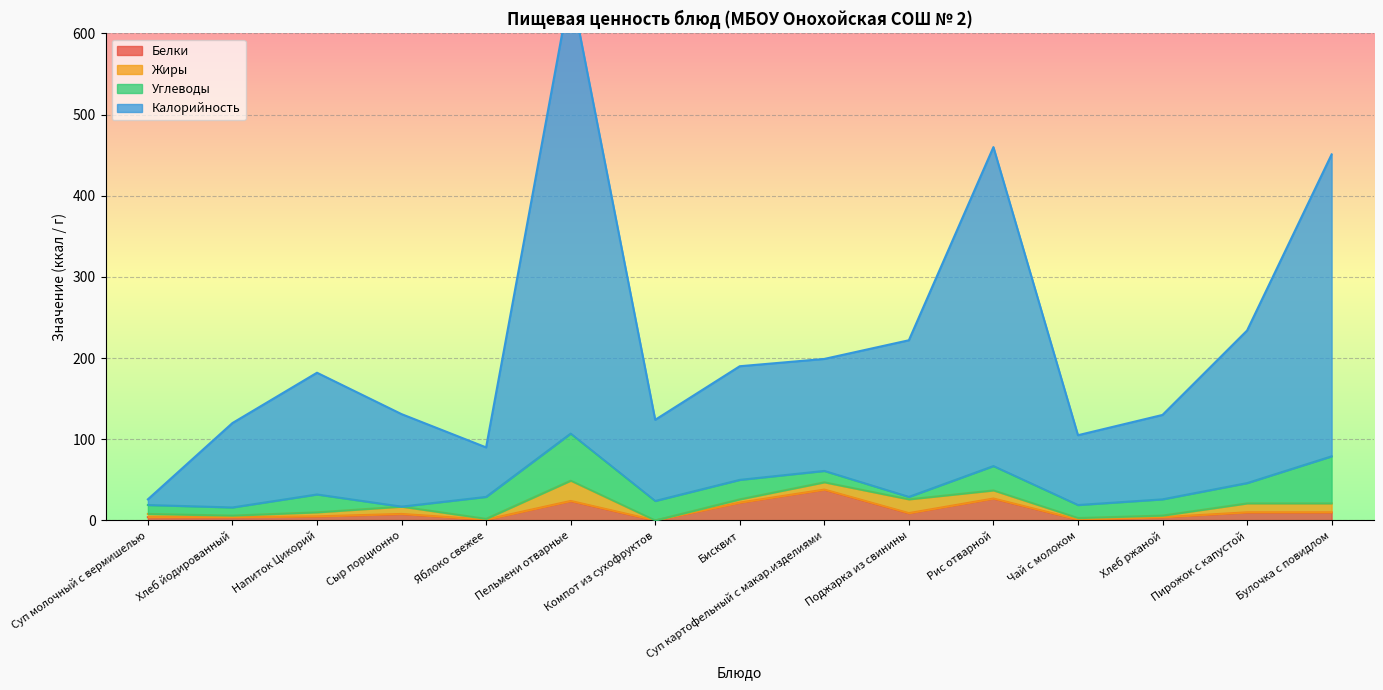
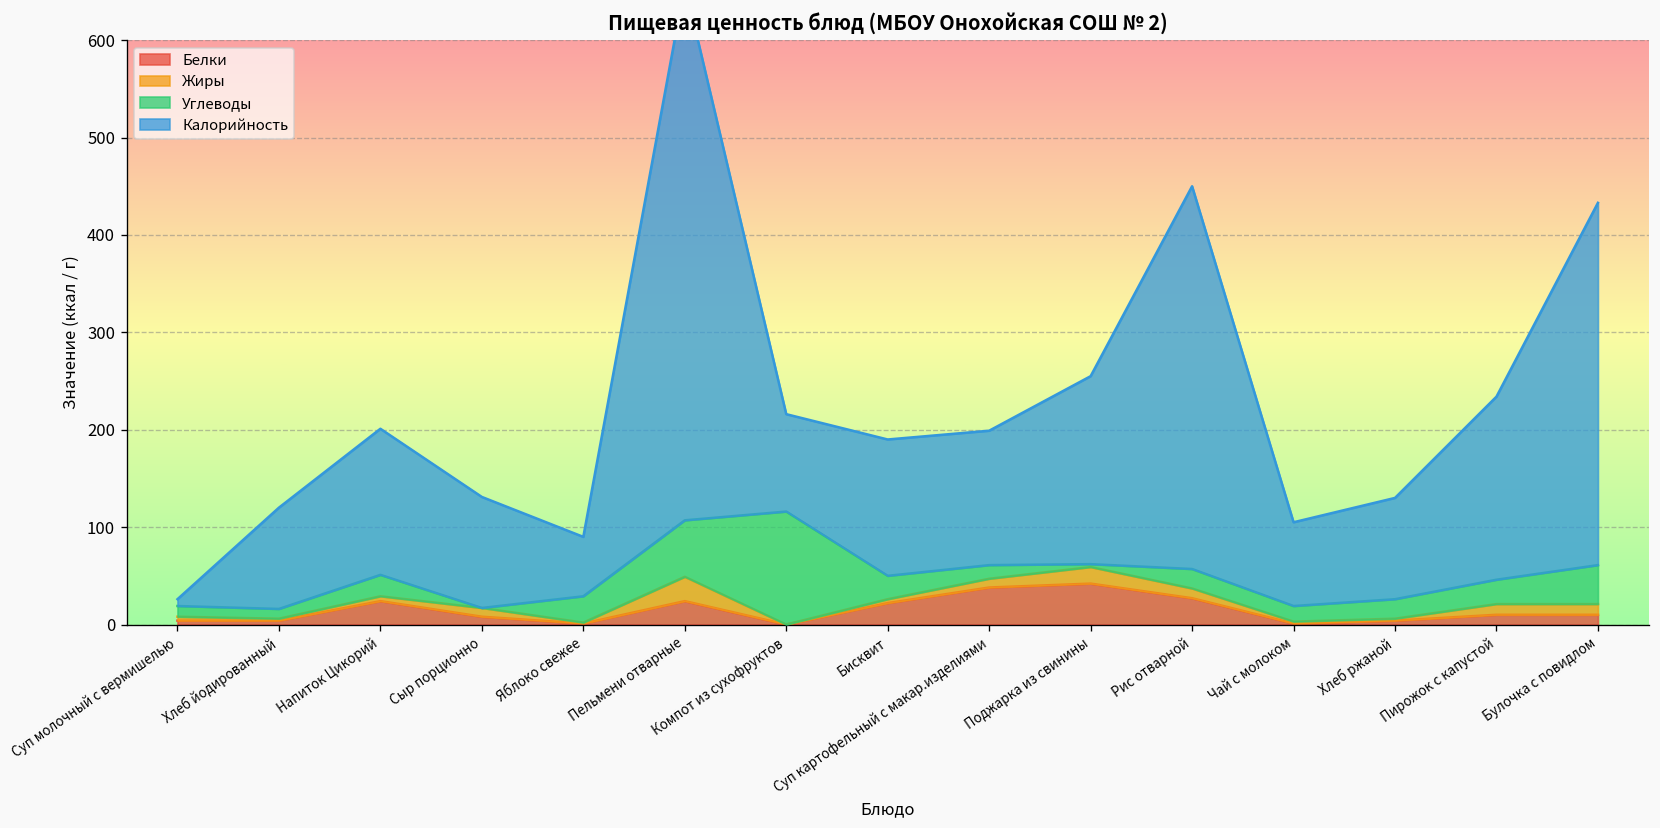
Белки, Напиток Цикорий: 10 -> 20
Углеводы, Компот из сухофруктов: 20 -> 120
Белки, Поджарка из свинины: 10 -> 40
Углеводы, Рис отварной: 30 -> 20
Углеводы, Булочка с повидлом: 60 -> 40
